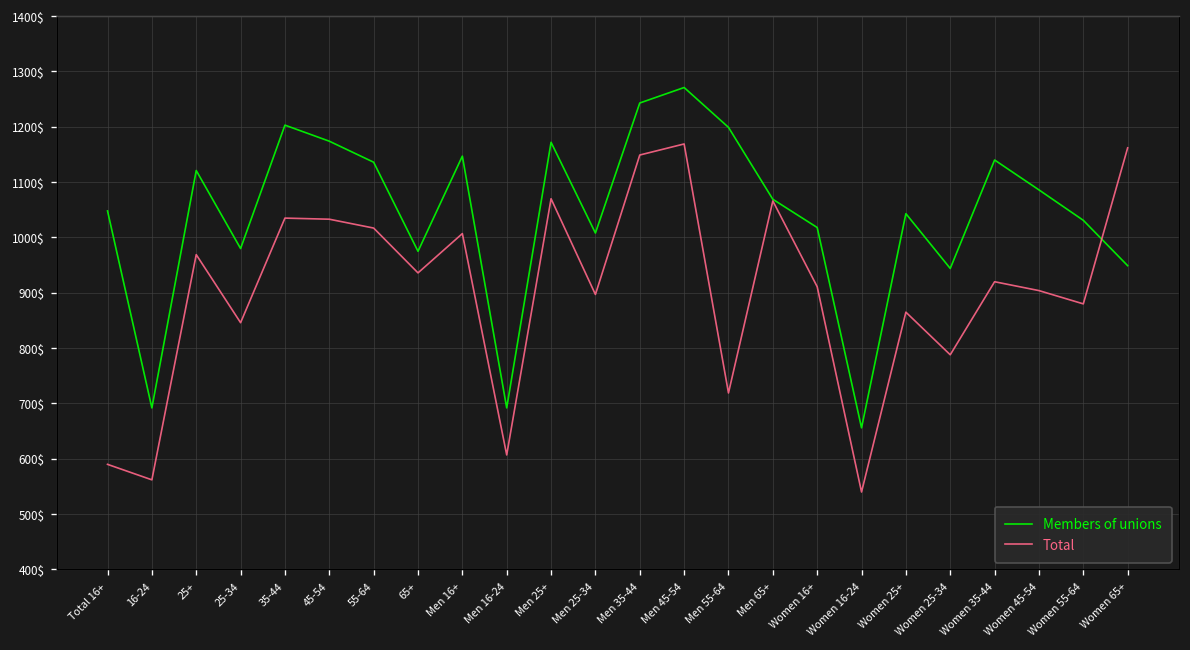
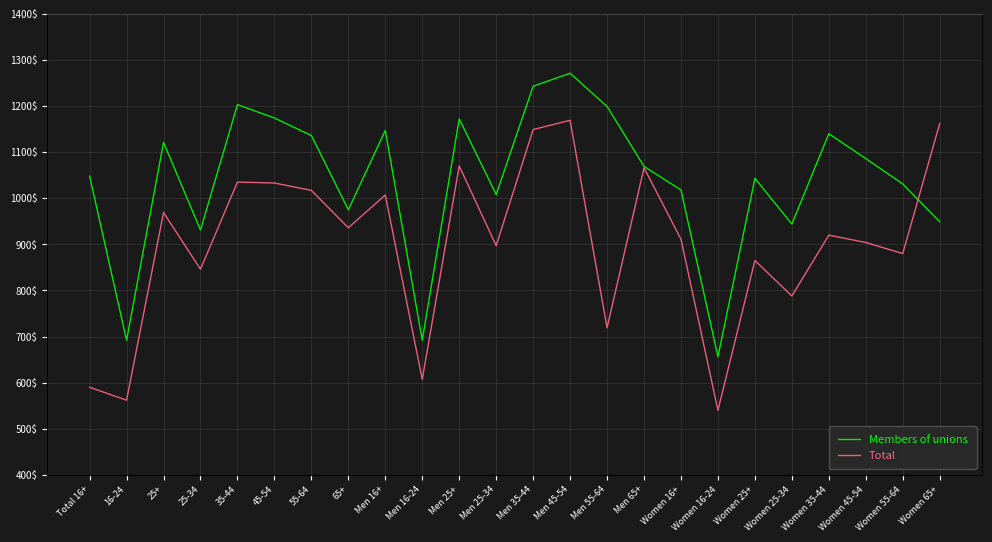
Members of unions, 25-34: 980$ -> 930$
